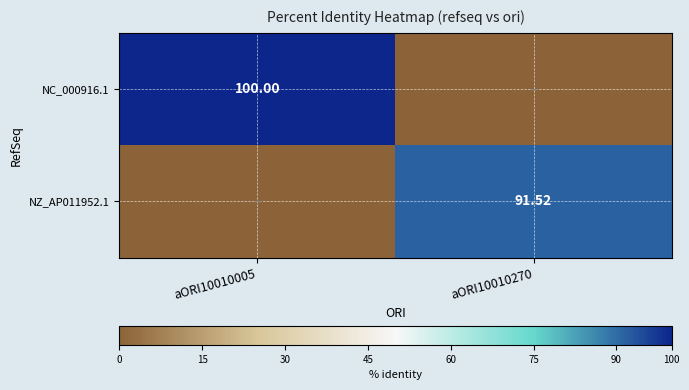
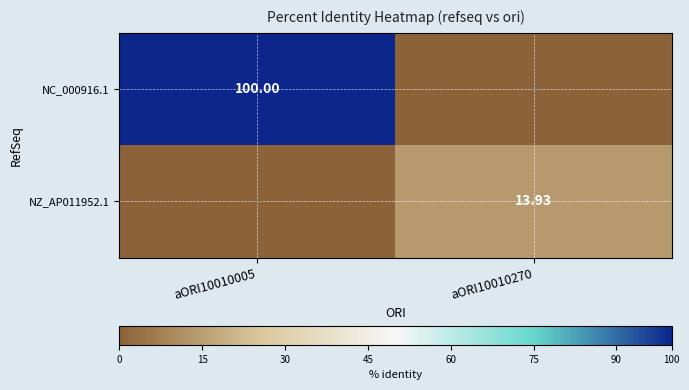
NZ_AP011952.1, aORI10010270: 91.52 -> 13.93
